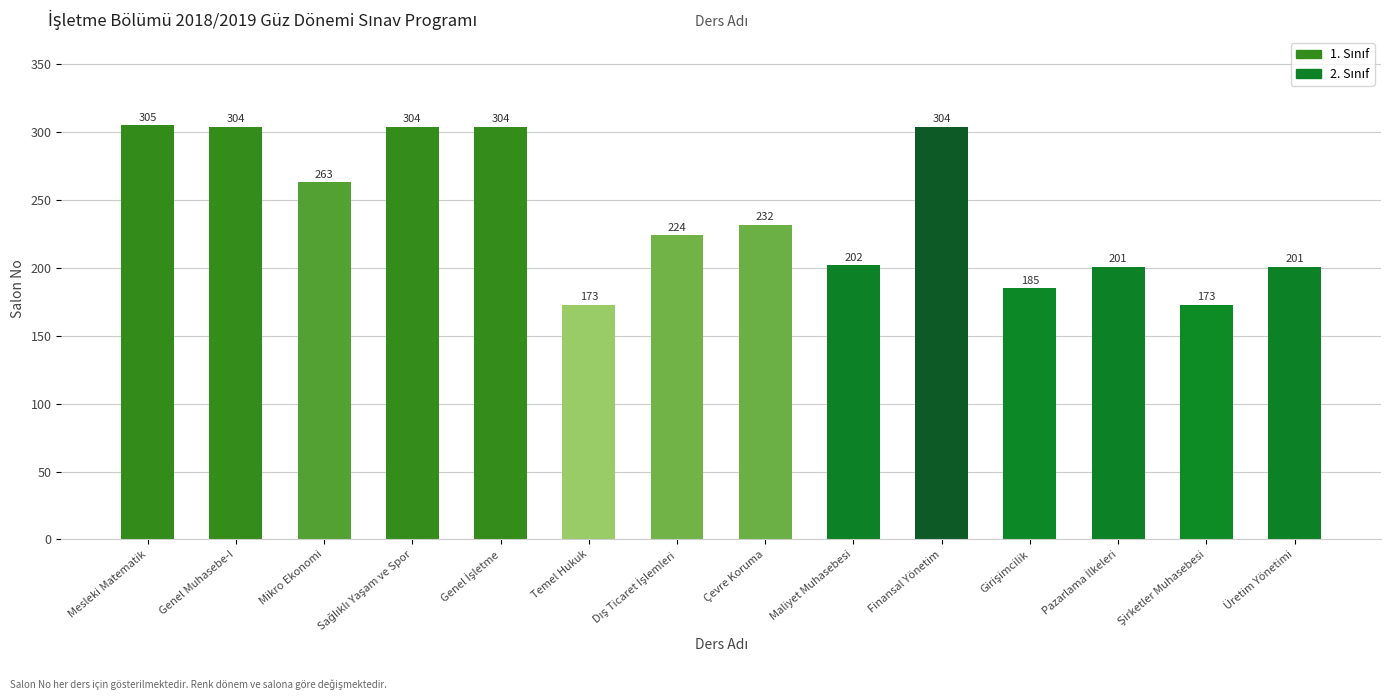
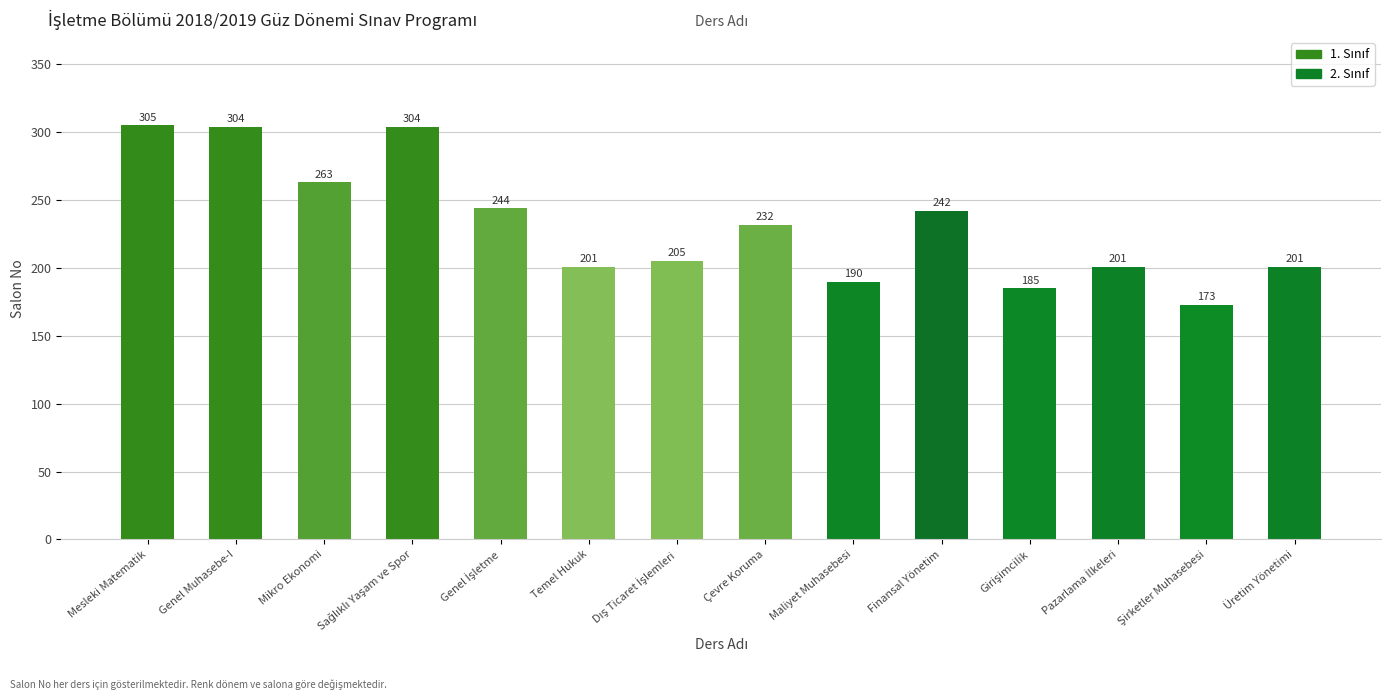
Genel İşletme: 304 -> 244
Temel Hukuk: 173 -> 201
Dış Ticaret İşlemleri: 224 -> 205
Maliyet Muhasebesi: 202 -> 190
Finansal Yönetim: 304 -> 242
